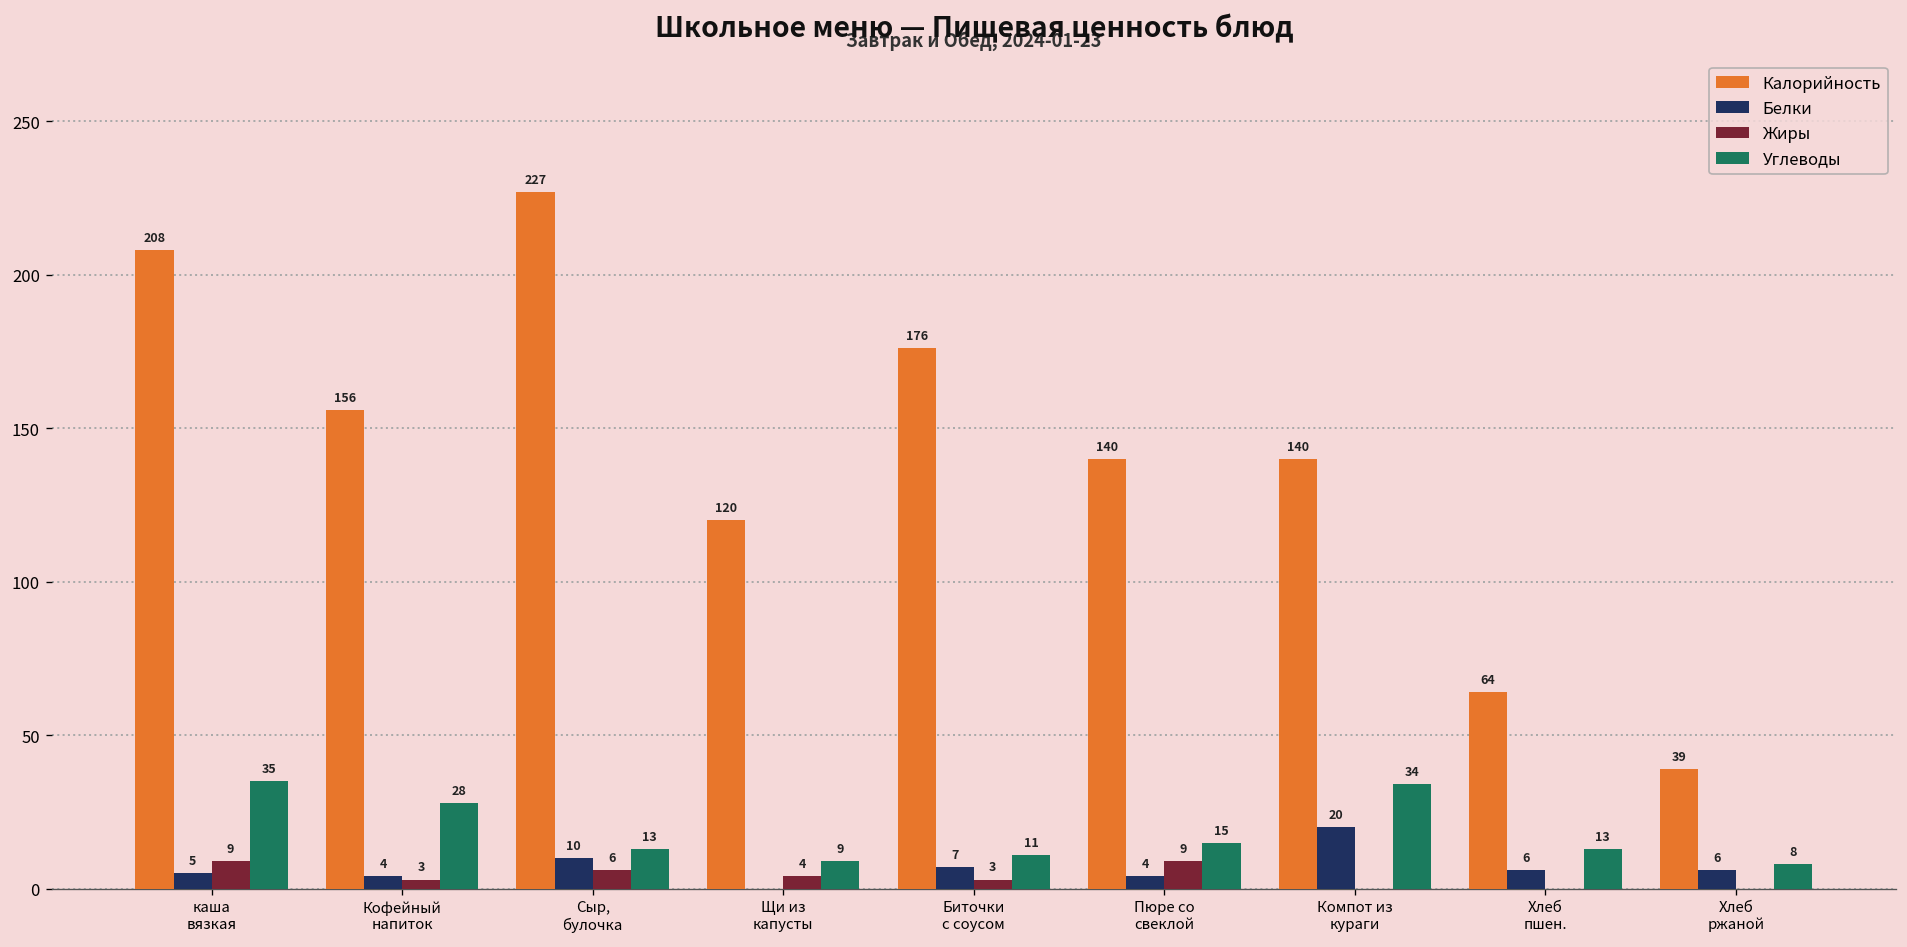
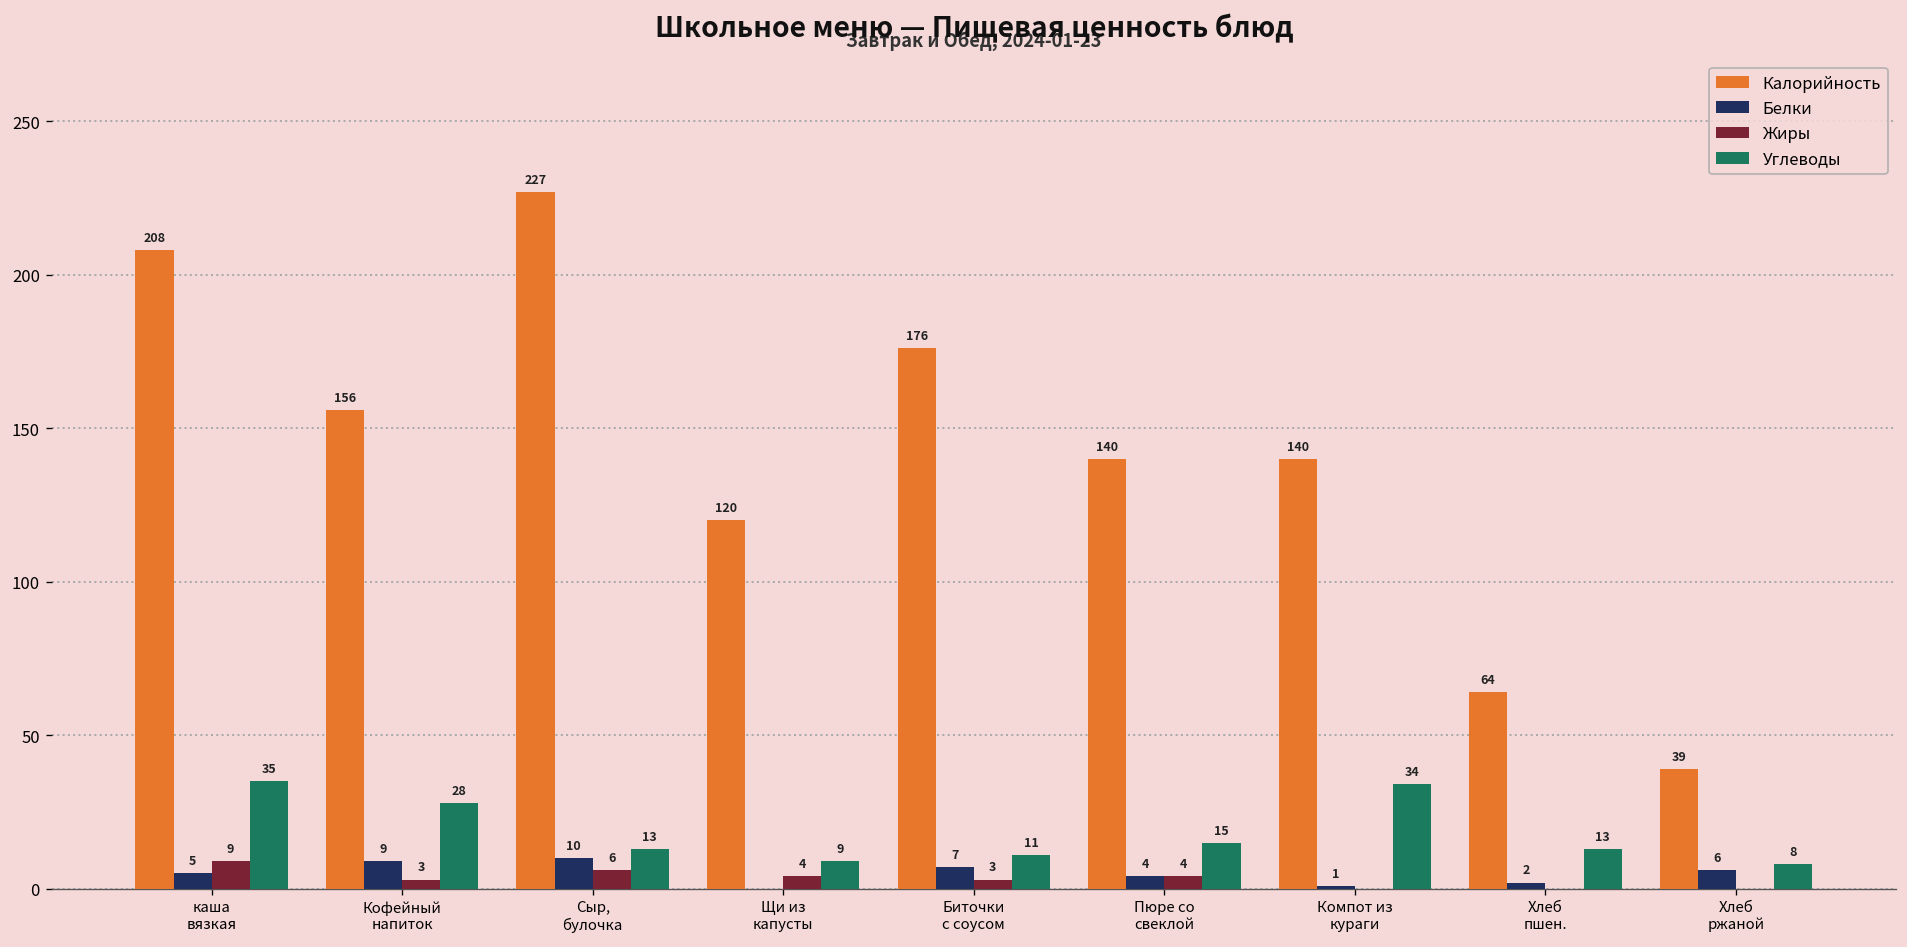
Белки, Кофейный напиток: 4 -> 9
Жиры, Пюре со свеклой: 9 -> 4
Белки, Компот из кураги: 20 -> 1
Белки, Хлеб пшен.: 6 -> 2
